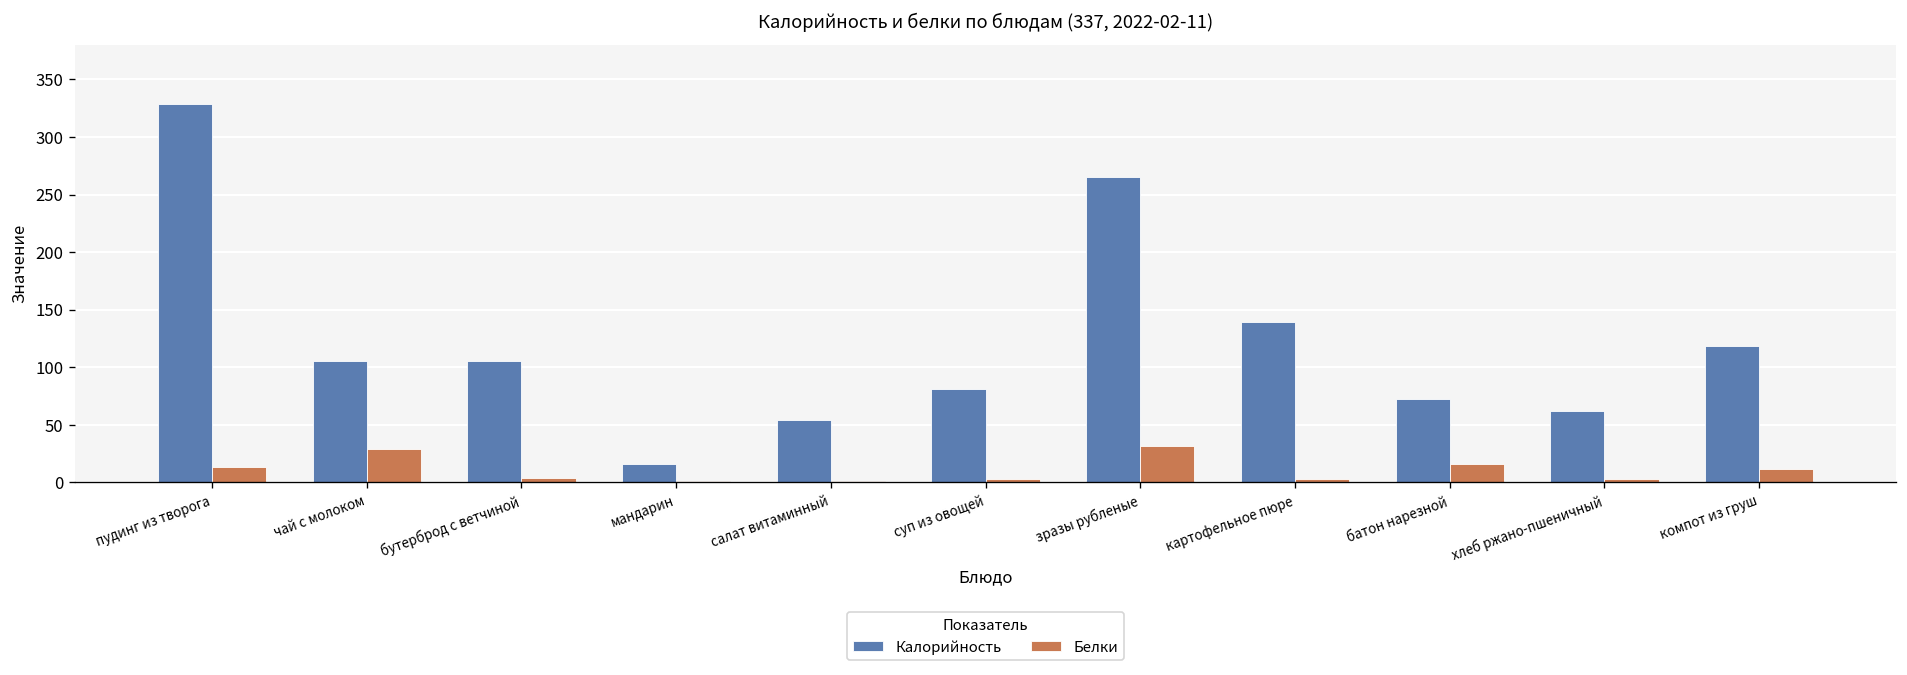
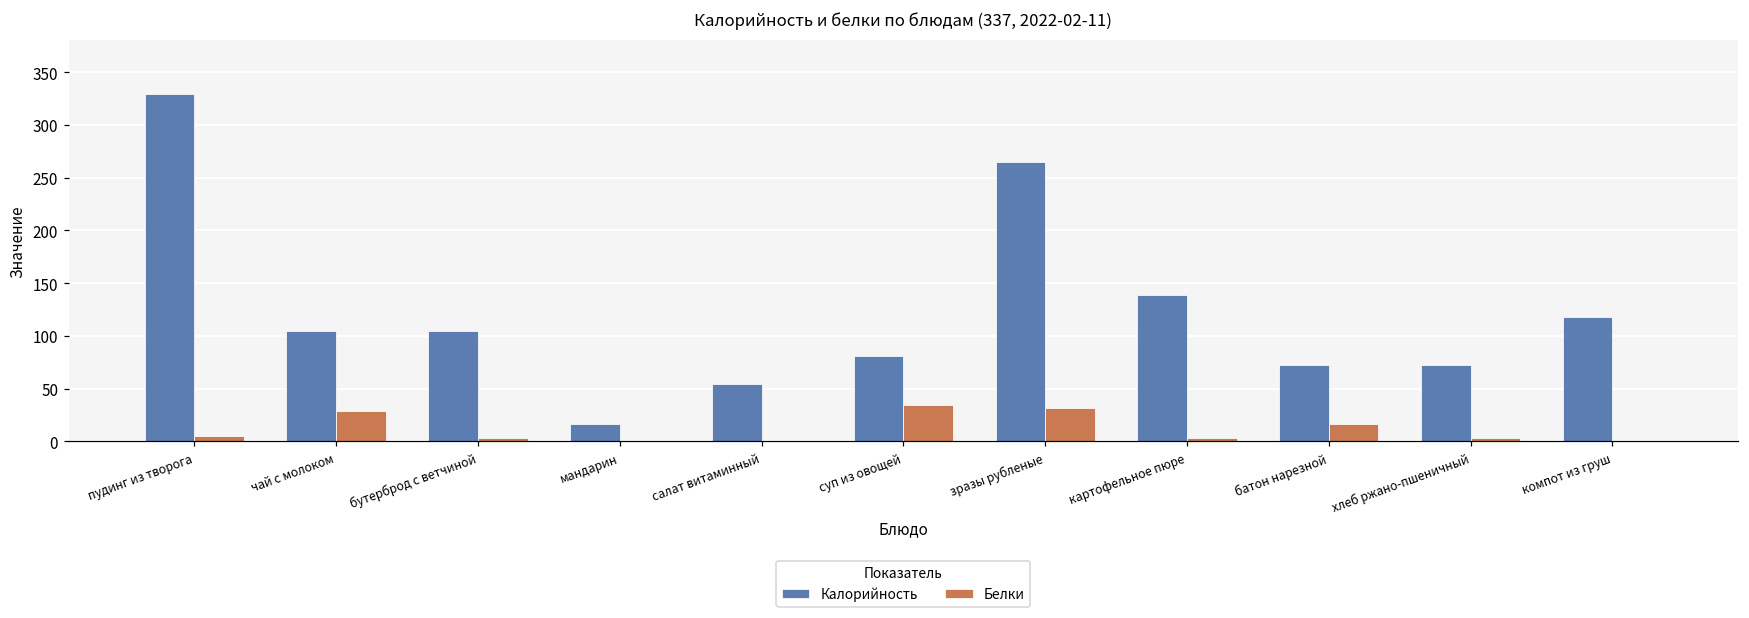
Белки, пудинг из творога: 10 -> 0
Белки, суп из овощей: 0 -> 30
Калорийность, хлеб ржано-пшеничный: 60 -> 70
Белки, компот из груш: 10 -> 0
